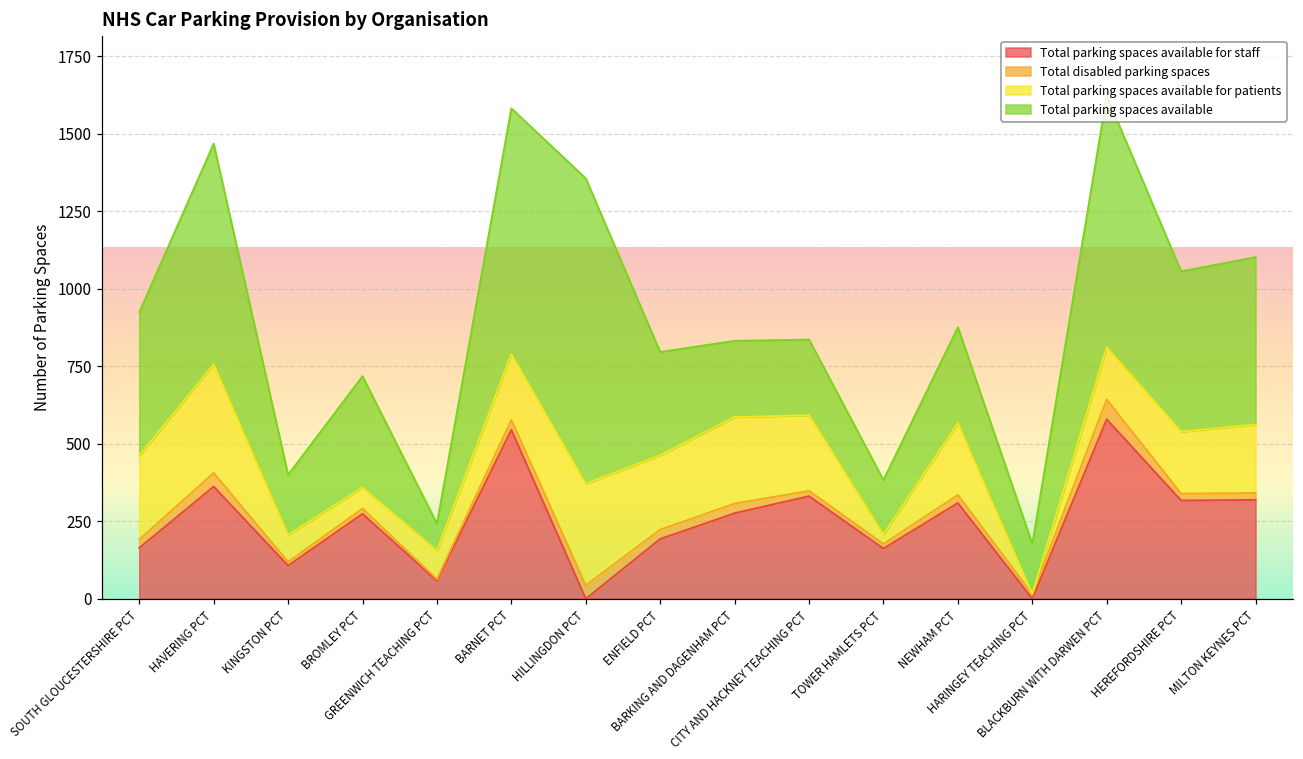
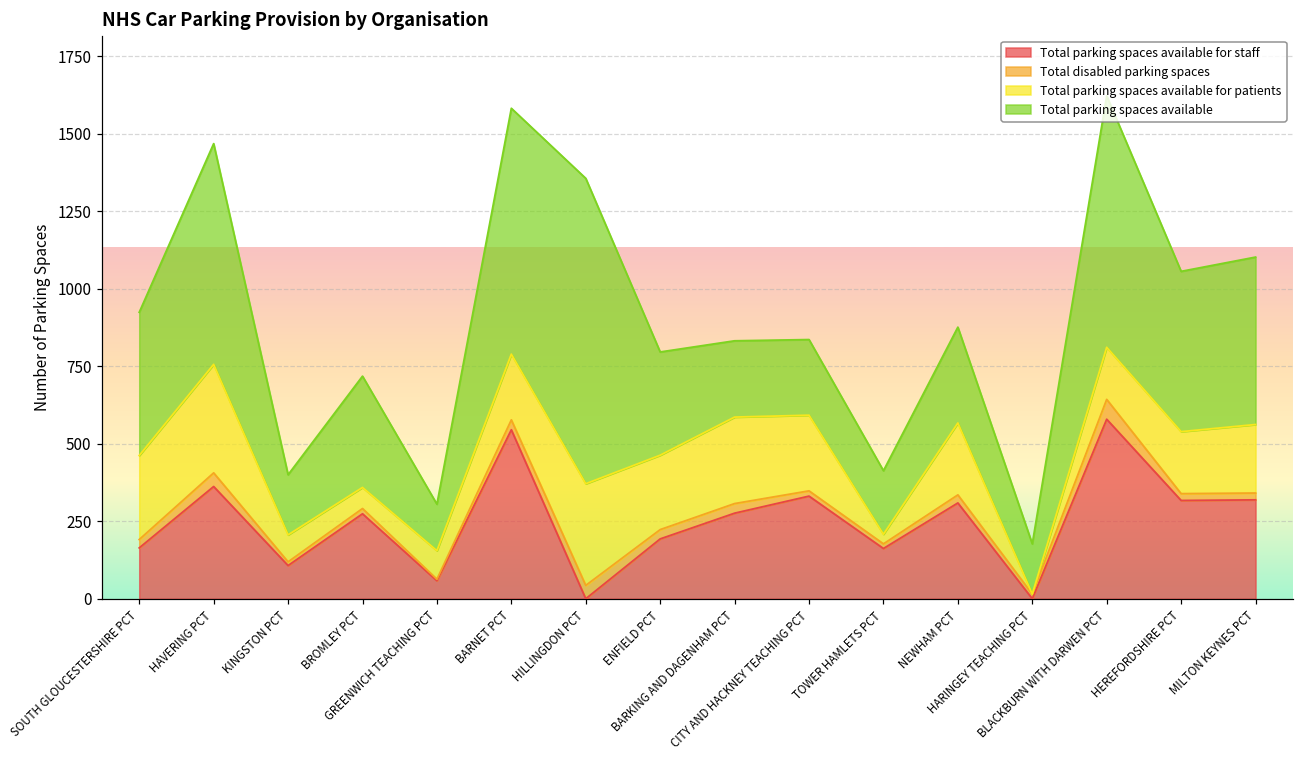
Total parking spaces available, GREENWICH TEACHING PCT: 90 -> 150
Total parking spaces available, TOWER HAMLETS PCT: 180 -> 210
